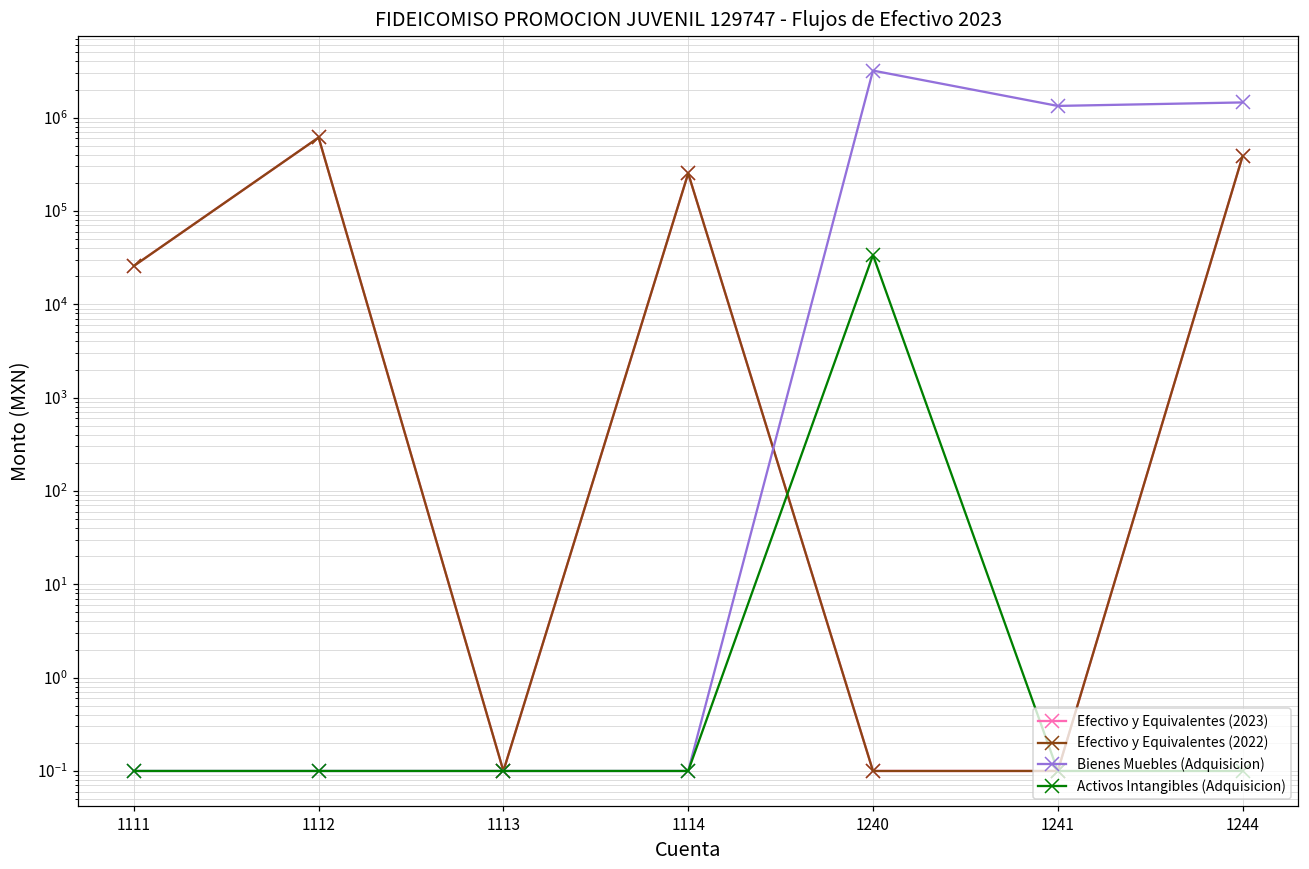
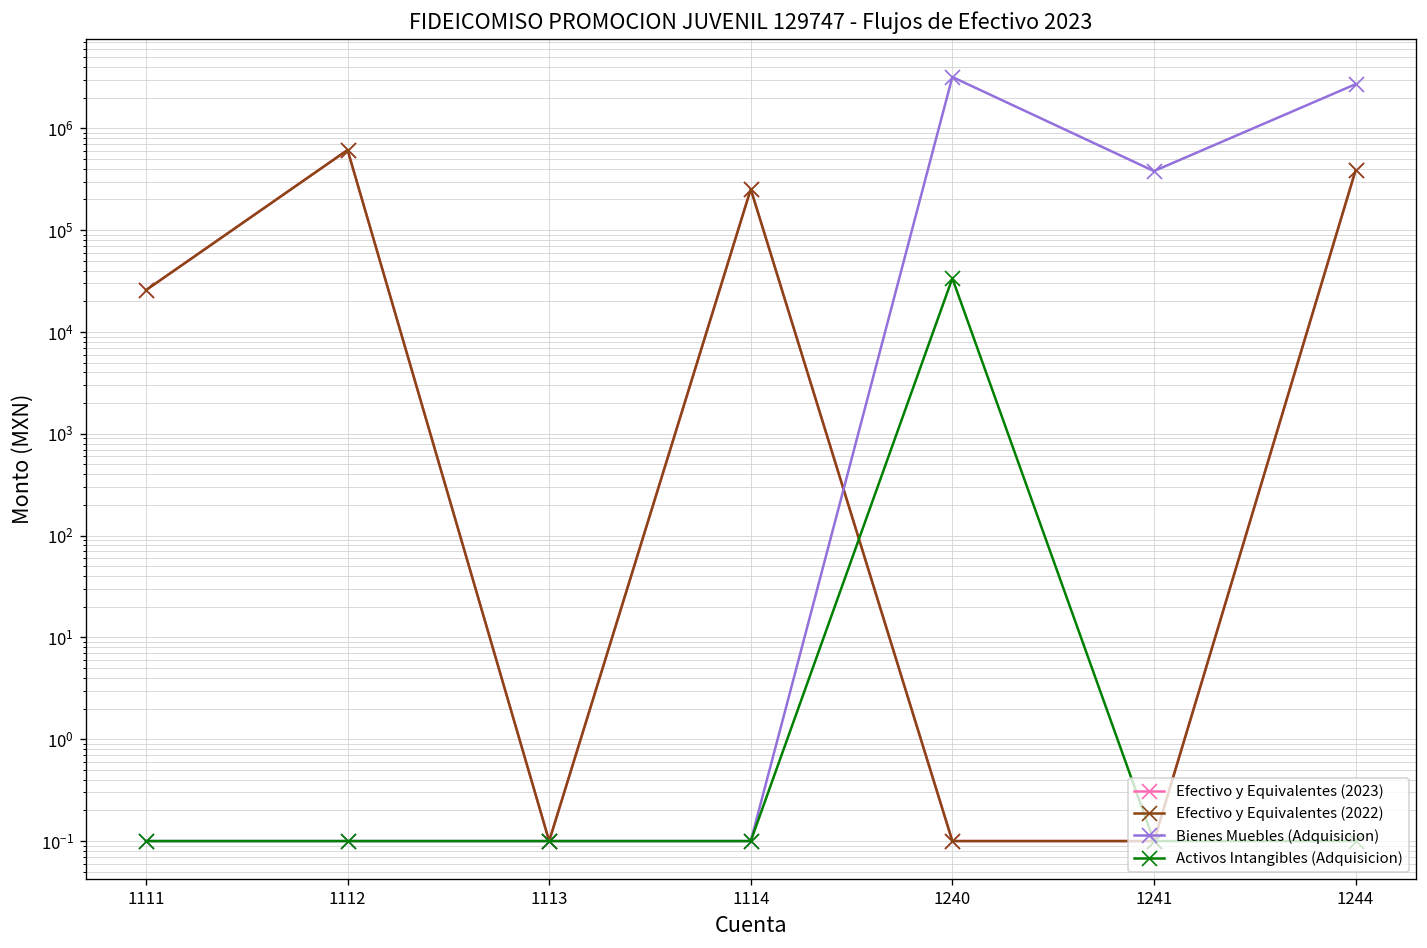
Bienes Muebles (Adquisicion), 1241: 1300000 -> 400000
Bienes Muebles (Adquisicion), 1244: 1500000 -> 2700000
